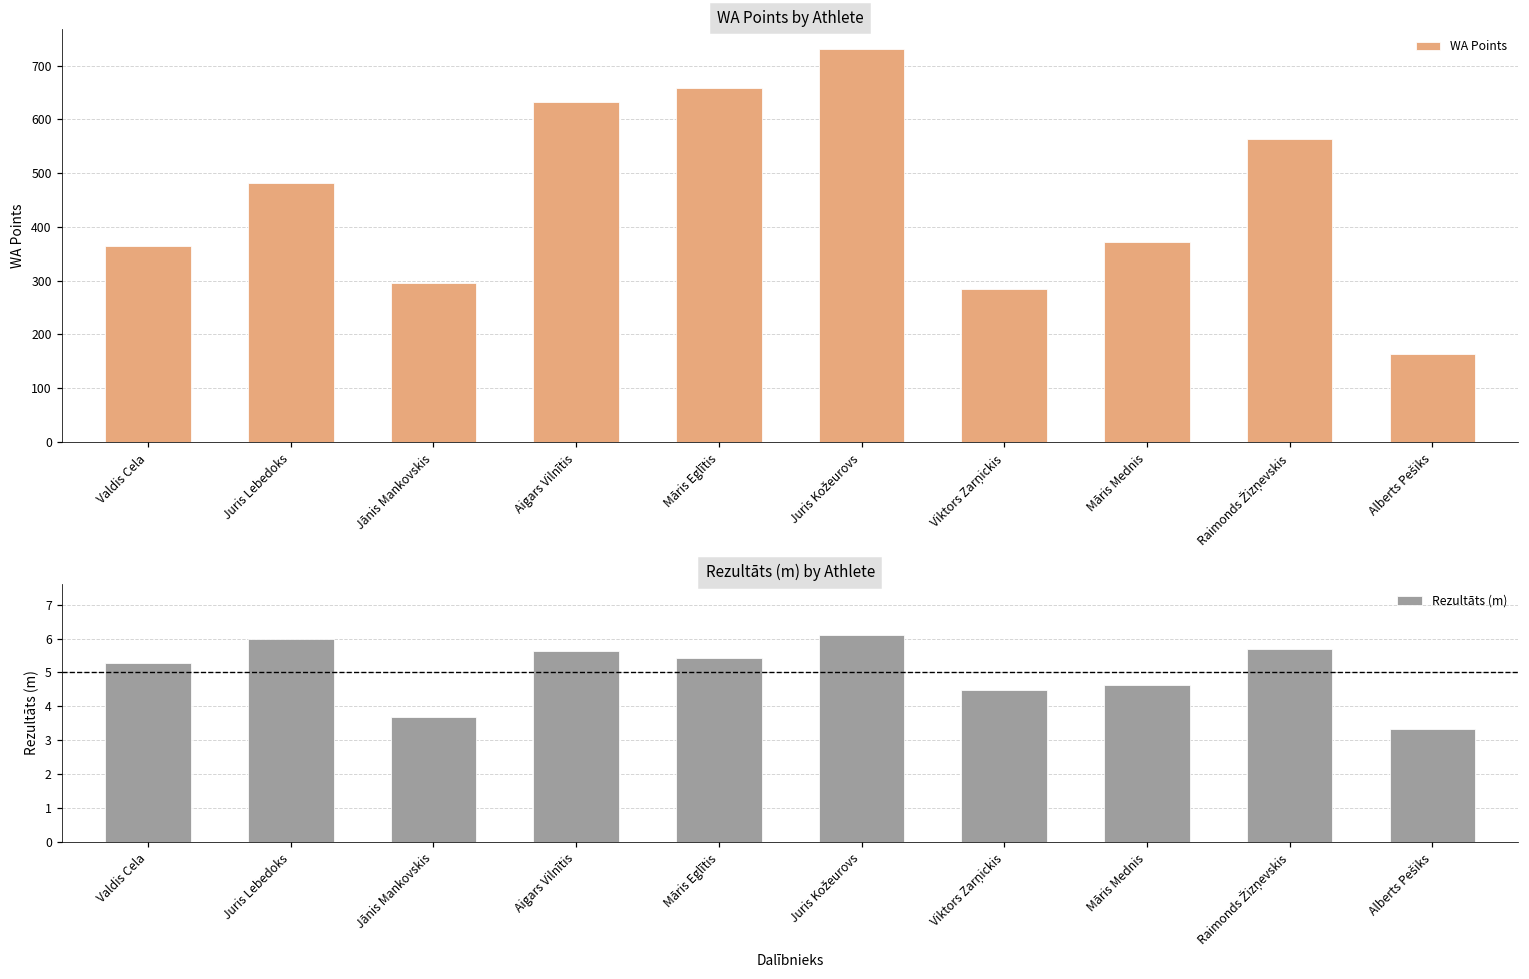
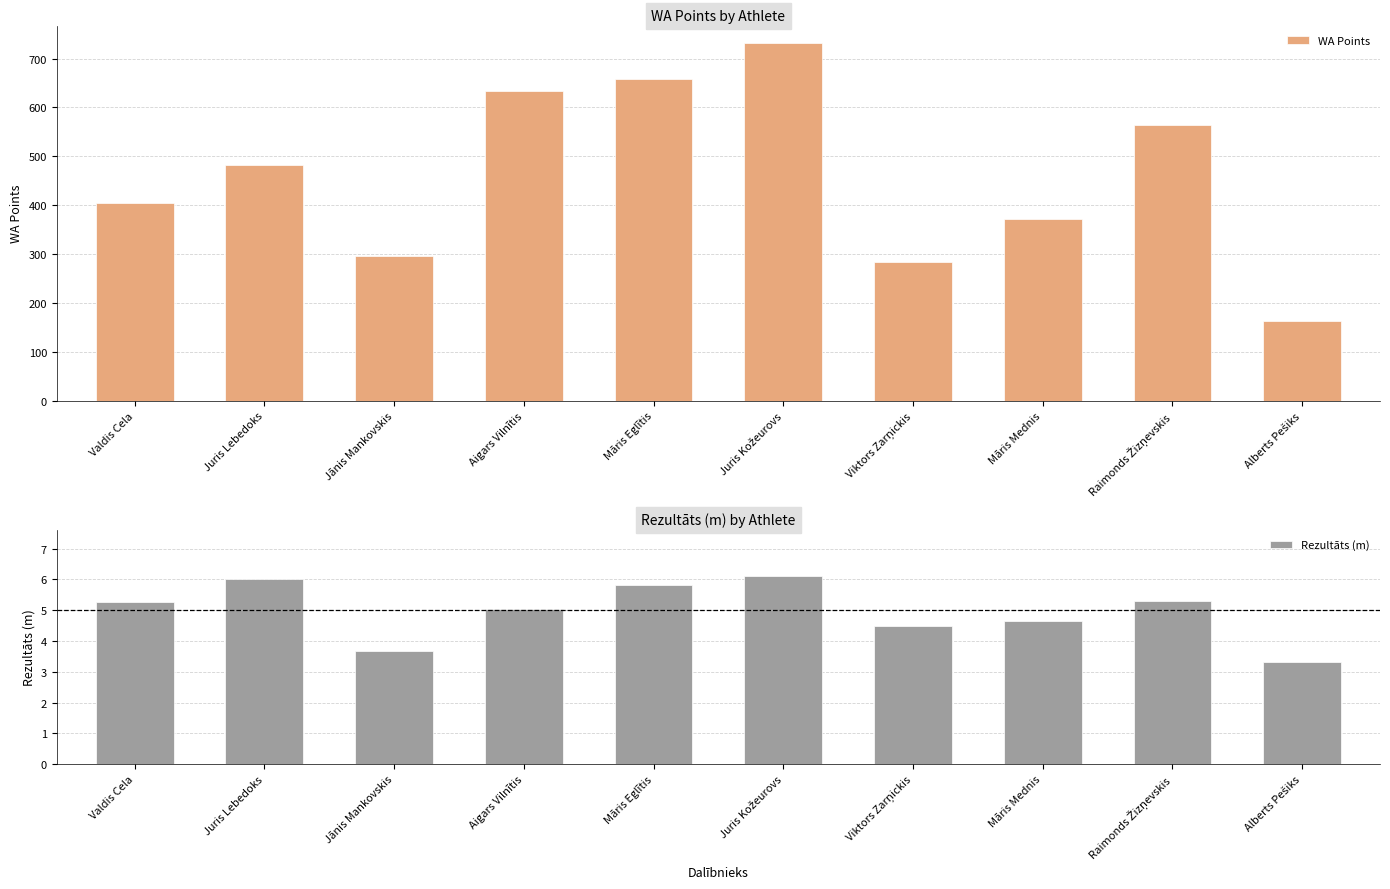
WA Points by Athlete, Valdis Cela: 370 -> 400
Rezultāts (m) by Athlete, Aigars Vilnītis: 5.6 -> 5.1
Rezultāts (m) by Athlete, Māris Eglītis: 5.4 -> 5.8
Rezultāts (m) by Athlete, Raimonds Žizņevskis: 5.7 -> 5.3
